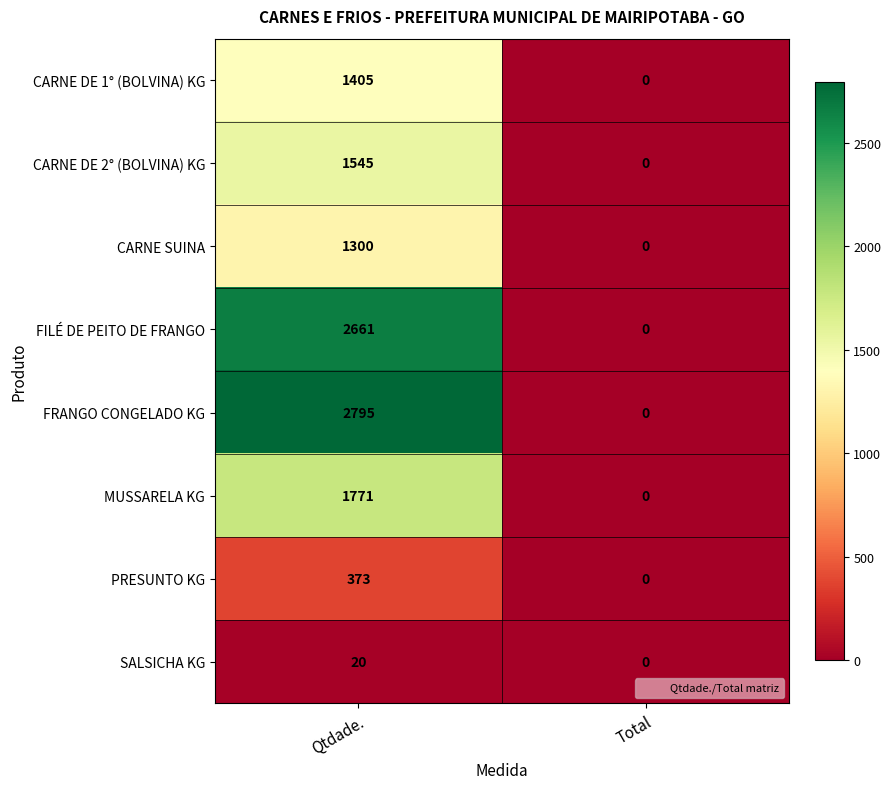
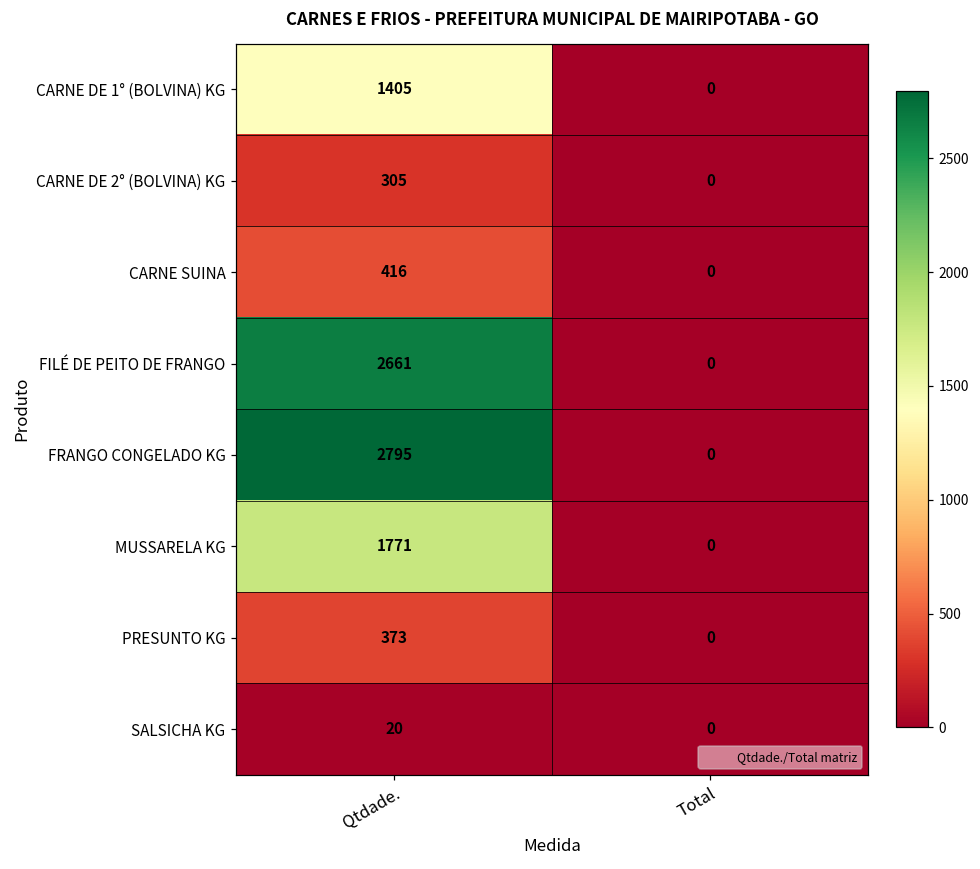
CARNE DE 2° (BOLVINA) KG, Qtdade.: 1545 -> 305
CARNE SUINA, Qtdade.: 1300 -> 416
